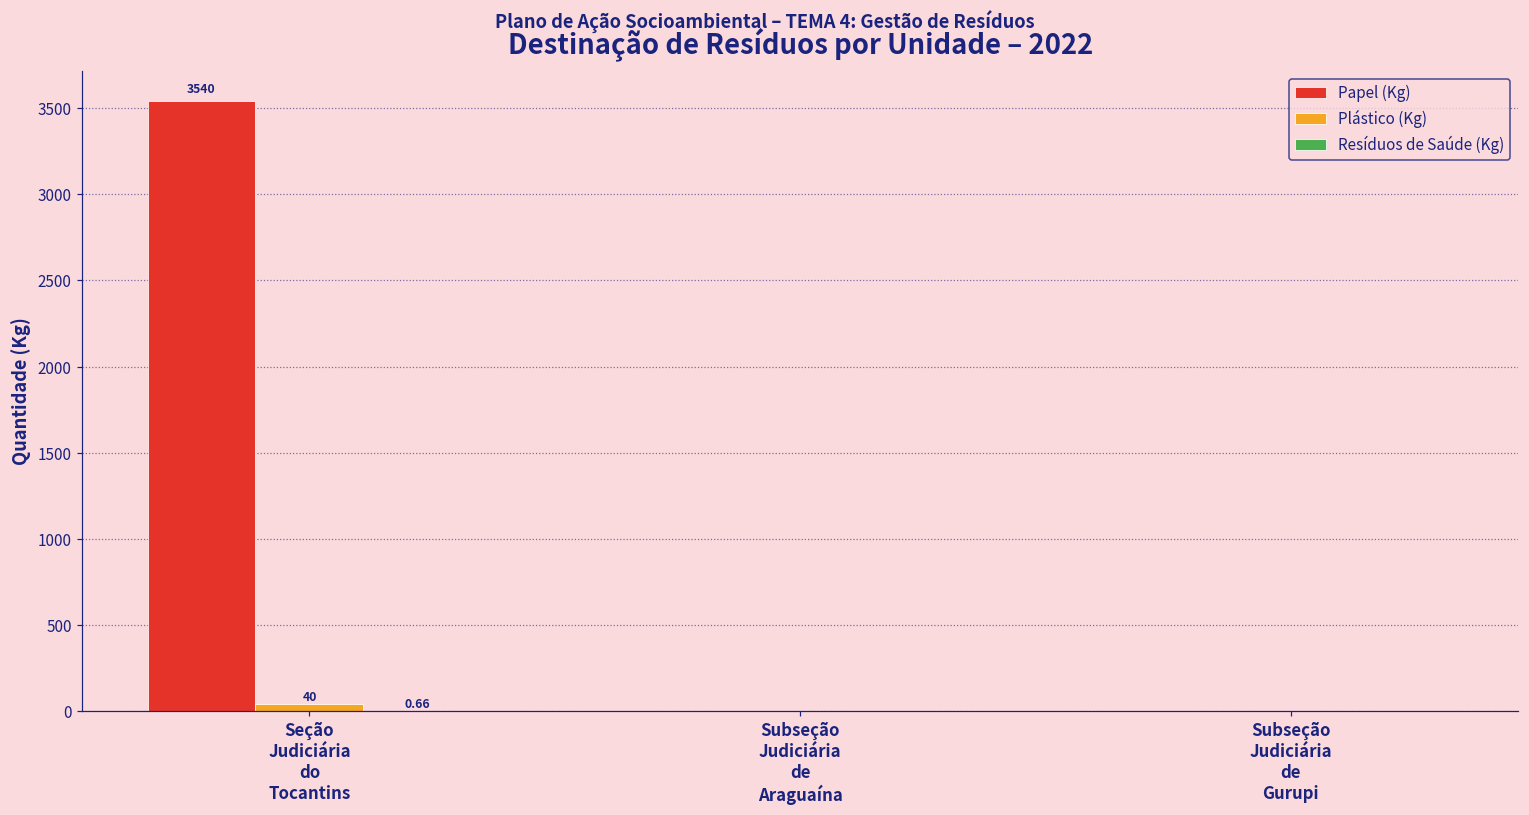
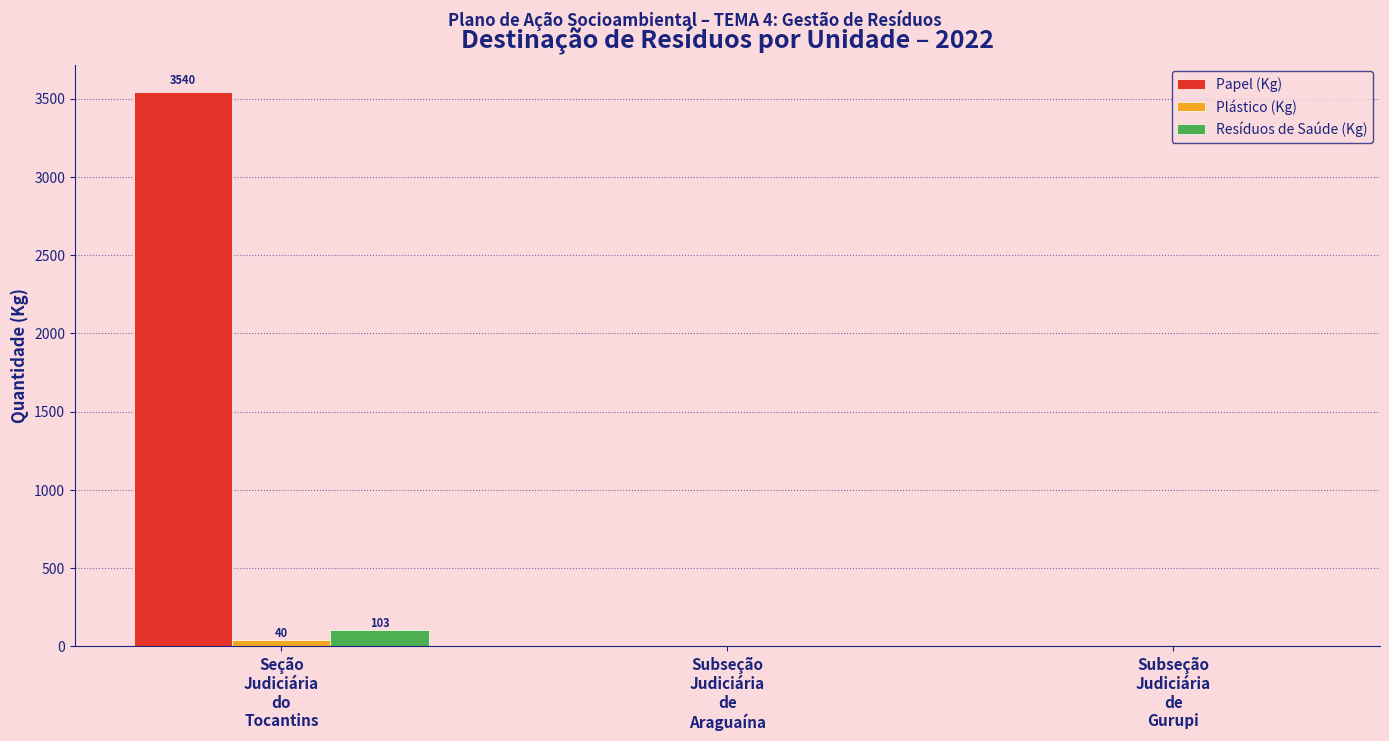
Resíduos de Saúde (Kg), Seção Judiciária do Tocantins: 0.66 -> 103
